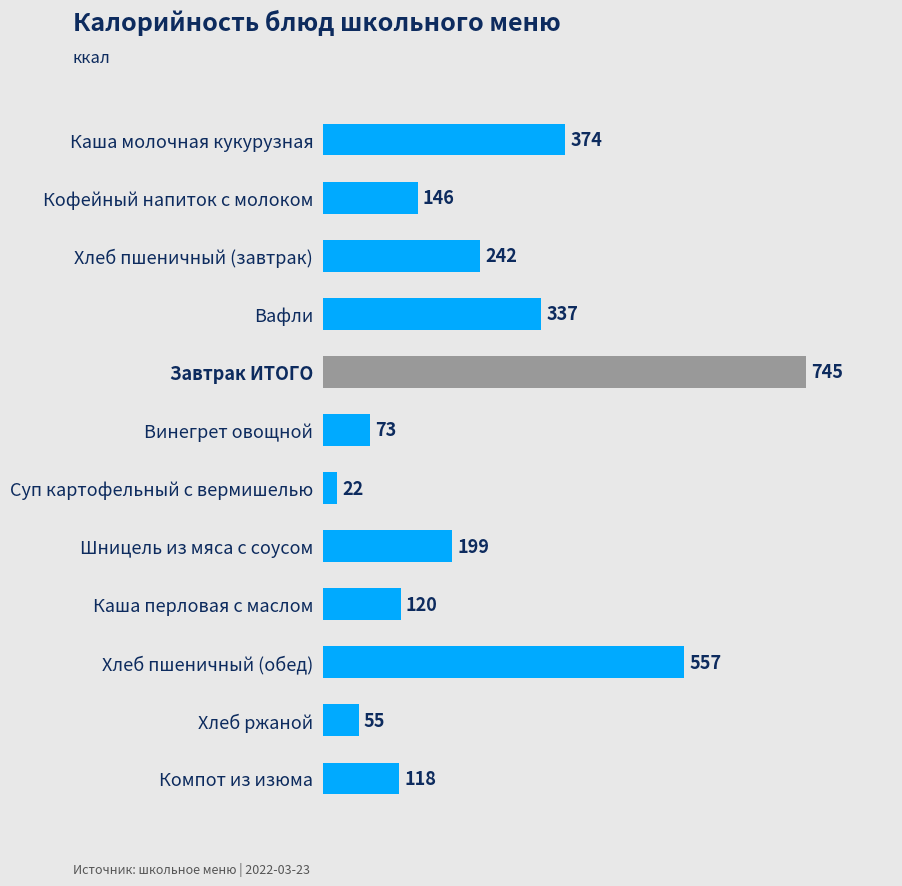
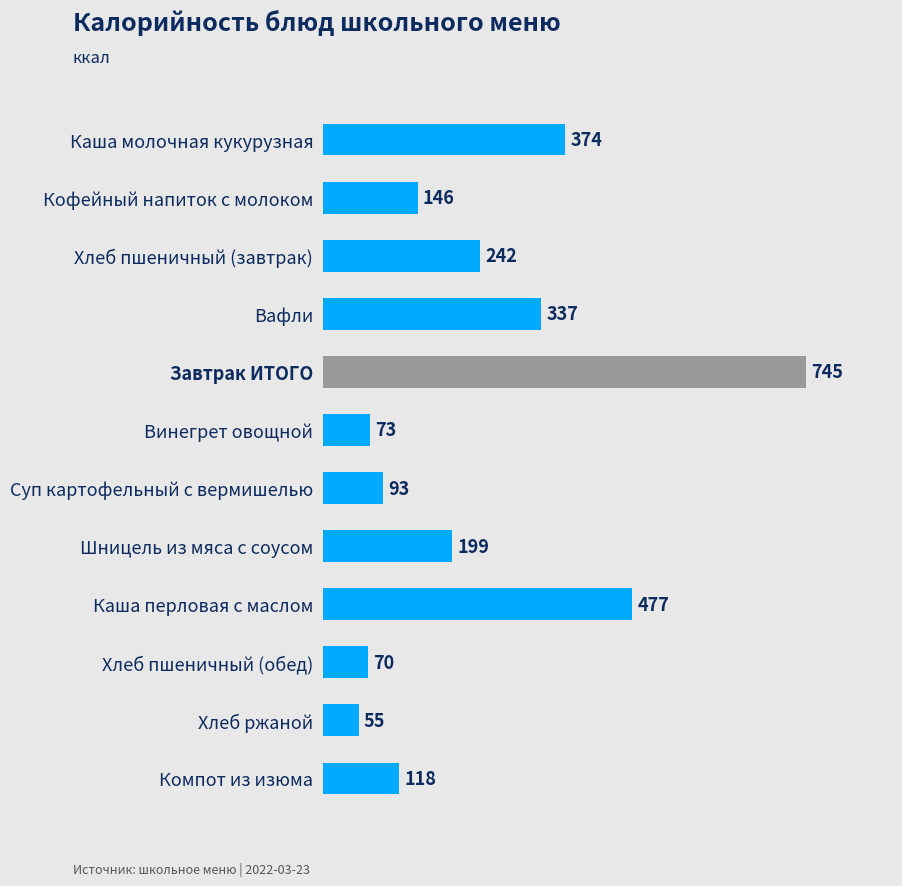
Суп картофельный с вермишелью: 22 -> 93
Каша перловая с маслом: 120 -> 477
Хлеб пшеничный (обед): 557 -> 70
